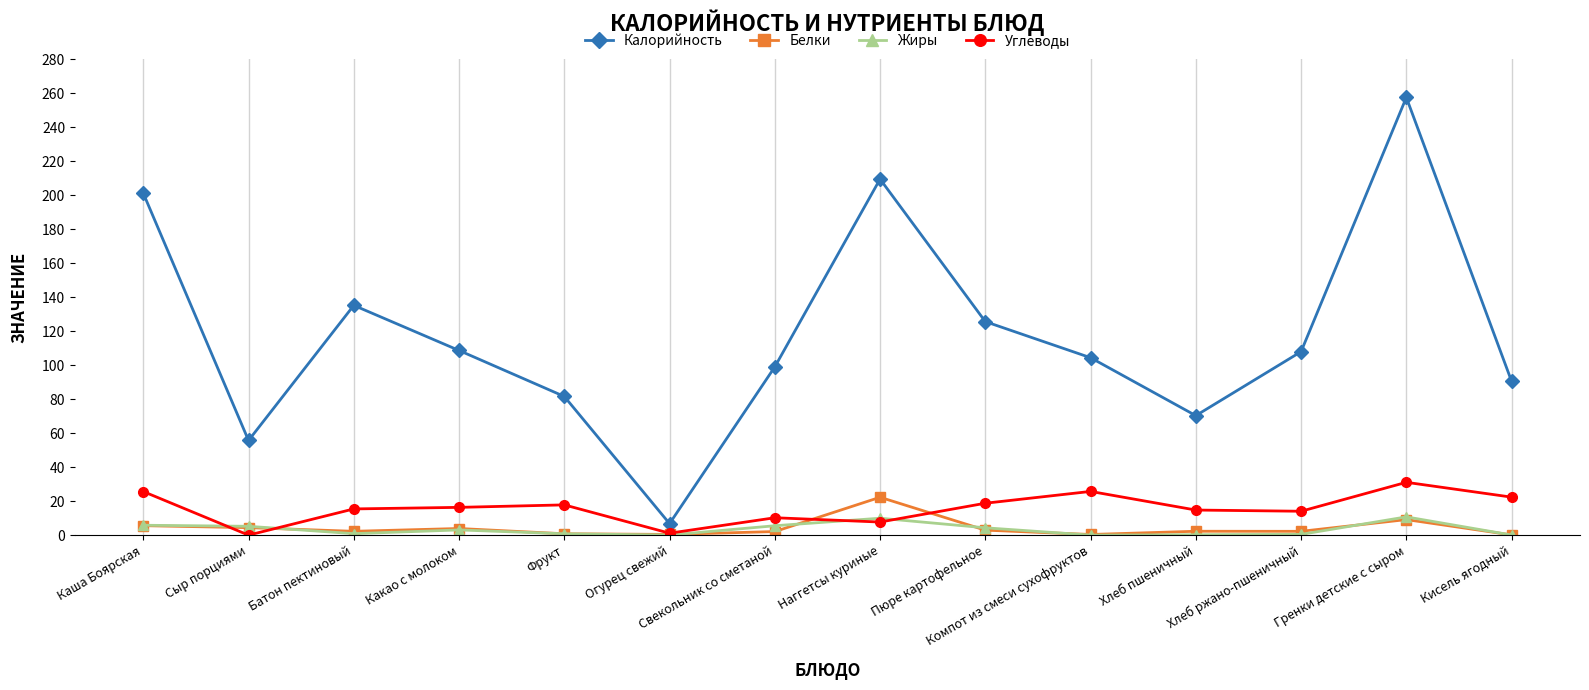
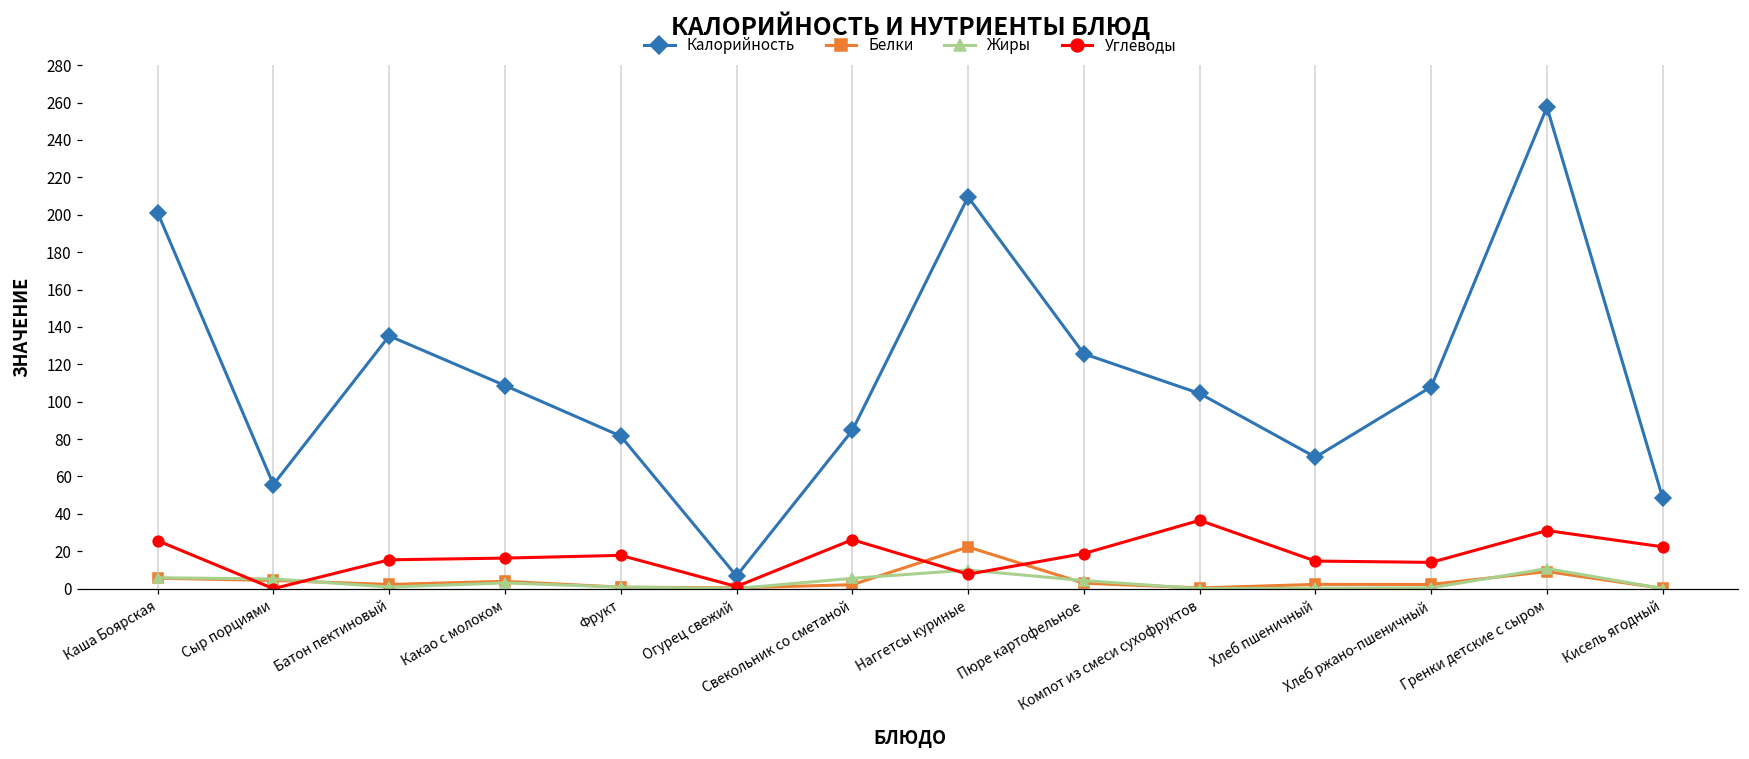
Калорийность, Свекольник со сметаной: 99 -> 85
Углеводы, Свекольник со сметаной: 10 -> 26
Углеводы, Компот из смеси сухофруктов: 26 -> 37
Калорийность, Кисель ягодный: 91 -> 48
